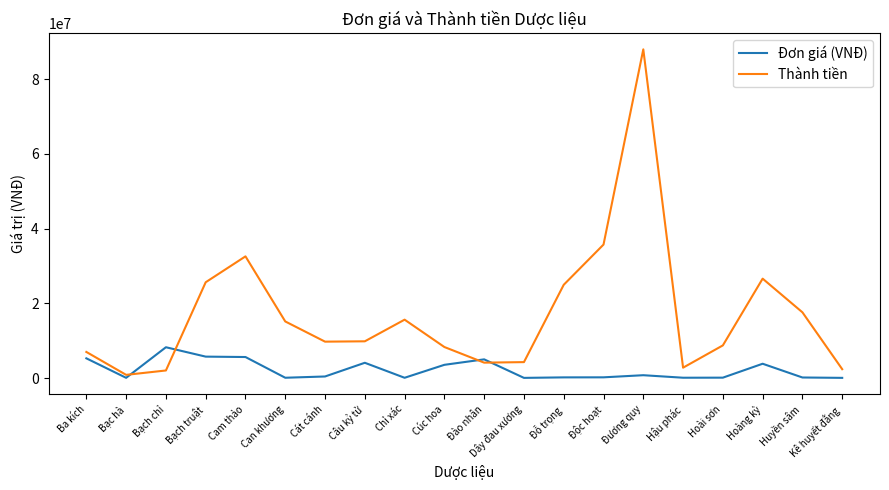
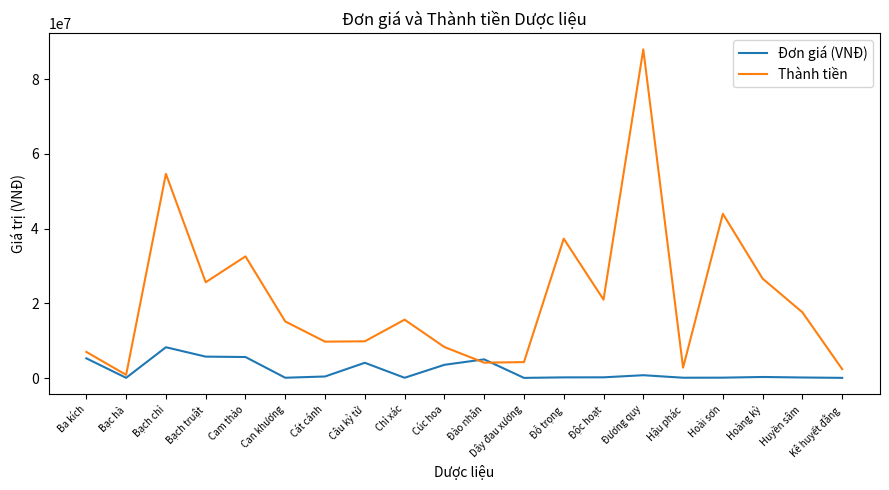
Thành tiền, Bạch chỉ: 2000000 -> 55000000
Thành tiền, Đỗ trọng: 25000000 -> 37000000
Thành tiền, Độc hoạt: 36000000 -> 21000000
Thành tiền, Hoài sơn: 9000000 -> 44000000
Đơn giá (VNĐ), Hoàng kỳ: 4000000 -> 0
